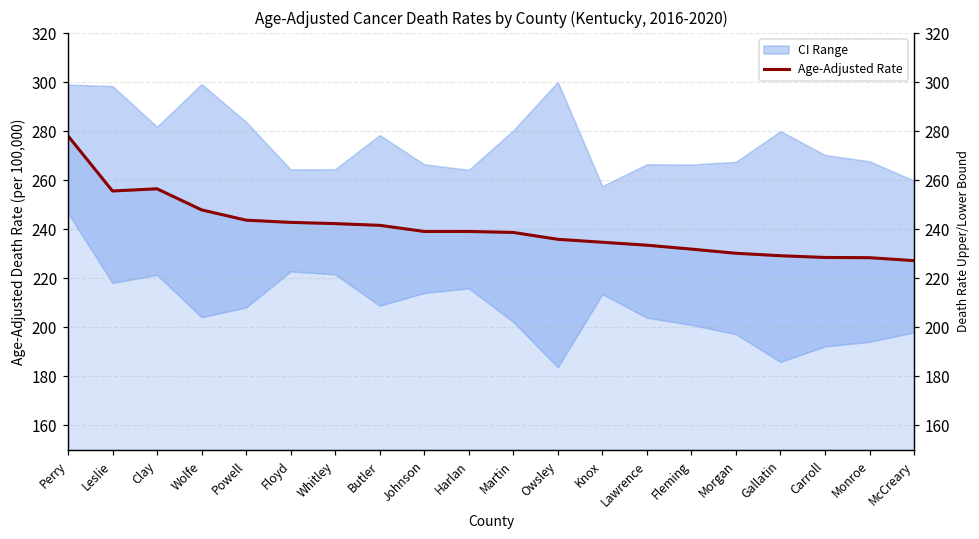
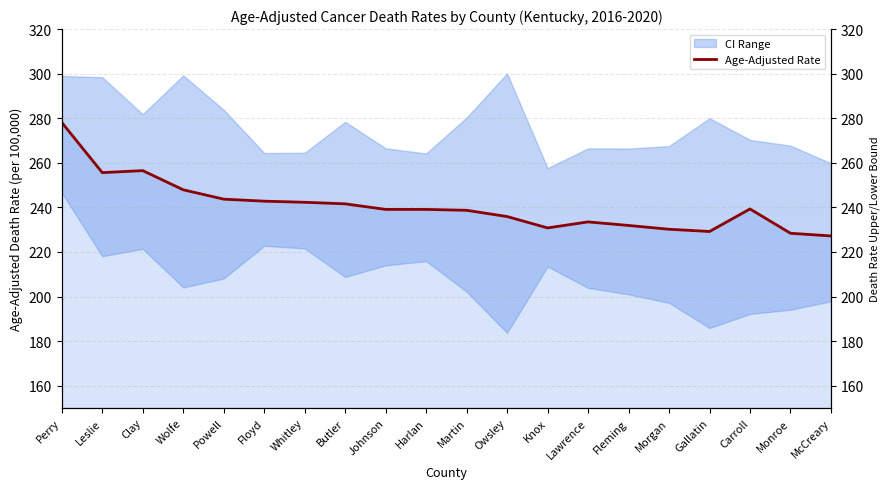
Age-Adjusted Rate, Knox: 235 -> 231
Age-Adjusted Rate, Carroll: 229 -> 239
